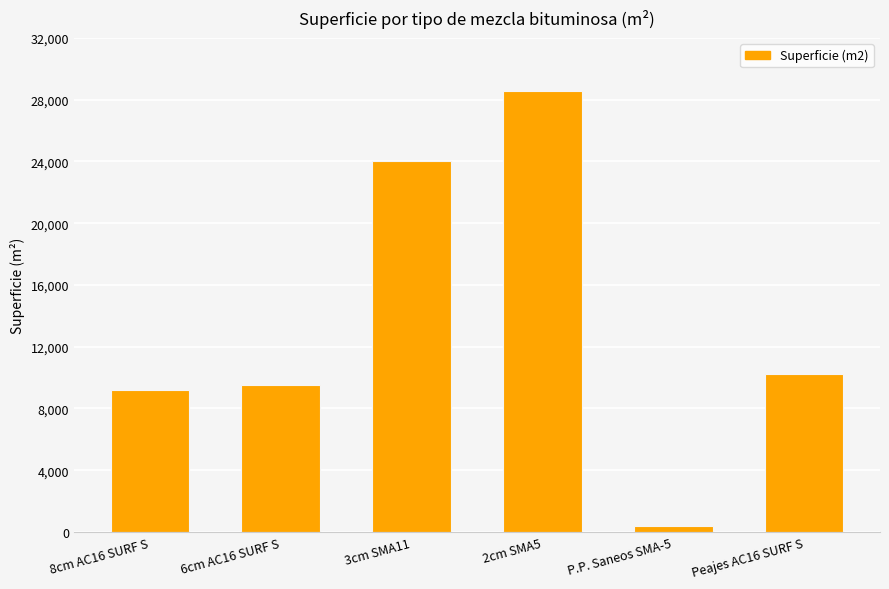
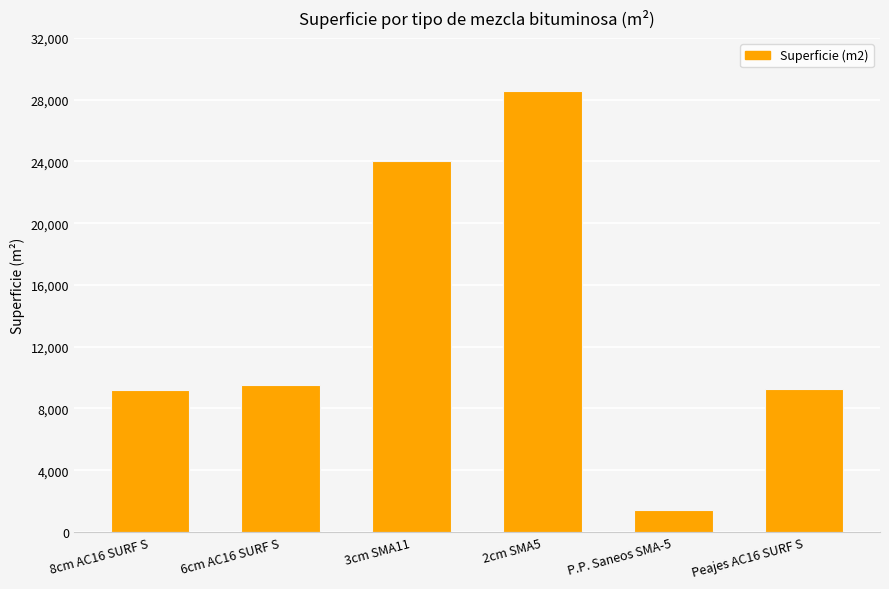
P.P. Saneos SMA-5: 400 -> 1,400
Peajes AC16 SURF S: 10,300 -> 9,300
